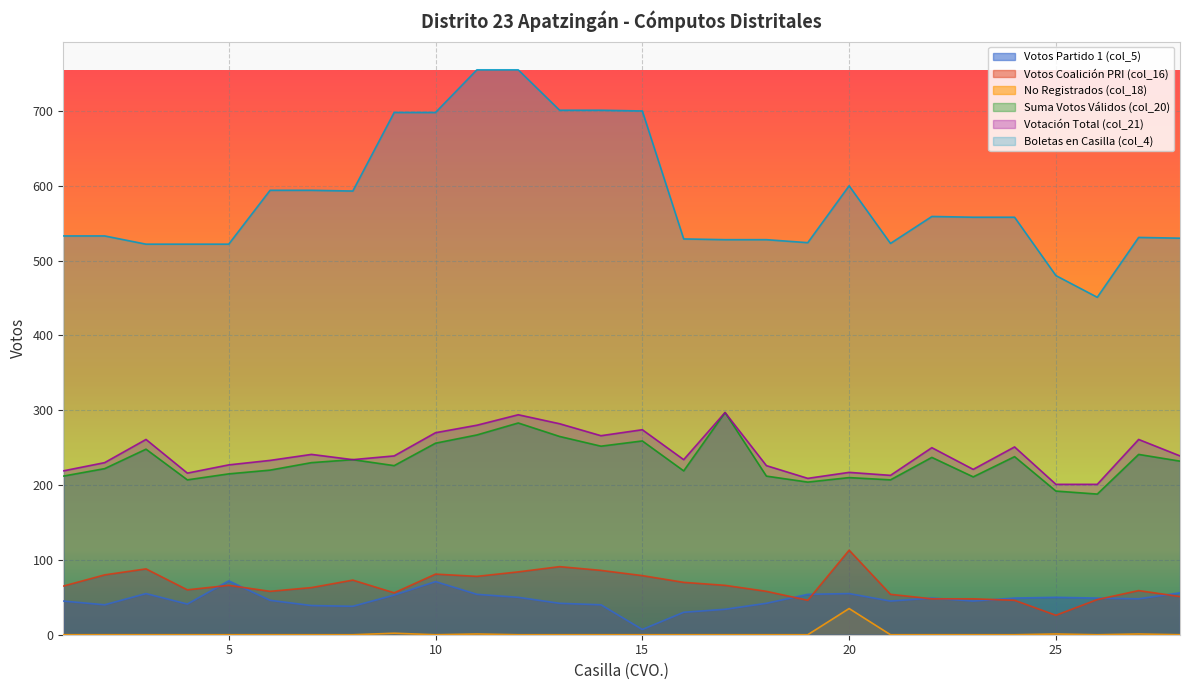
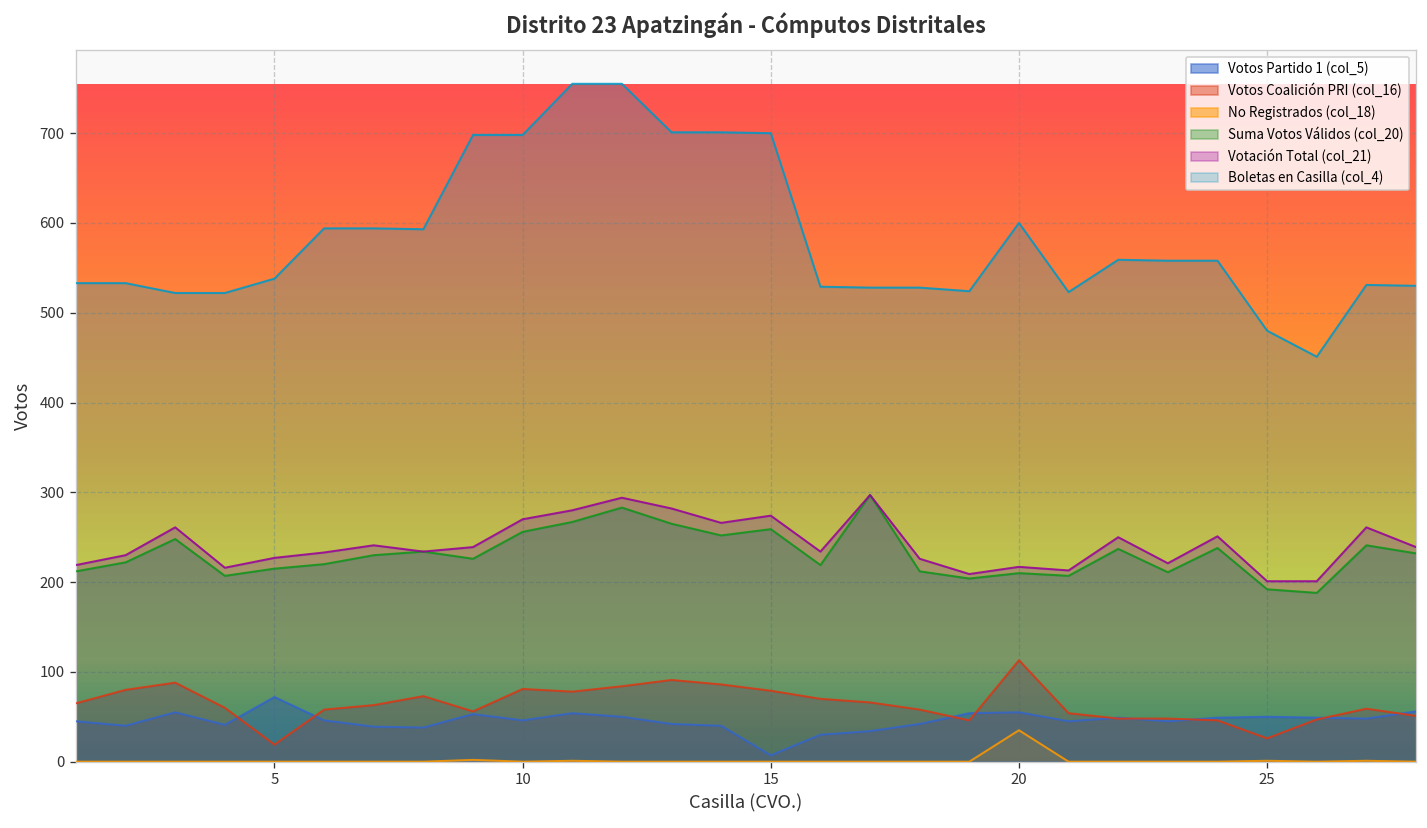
Votos Coalición PRI (col_16), 5: 70 -> 20
Boletas en Casilla (col_4), 5: 520 -> 540
Votos Partido 1 (col_5), 10: 70 -> 50
